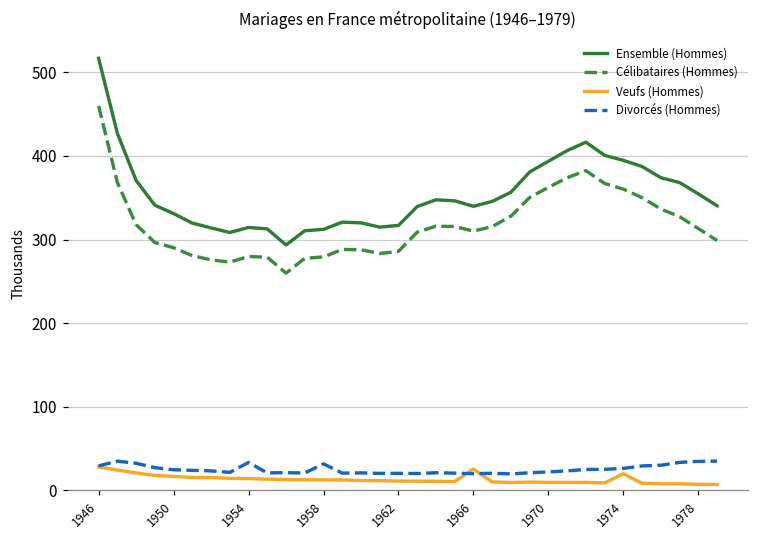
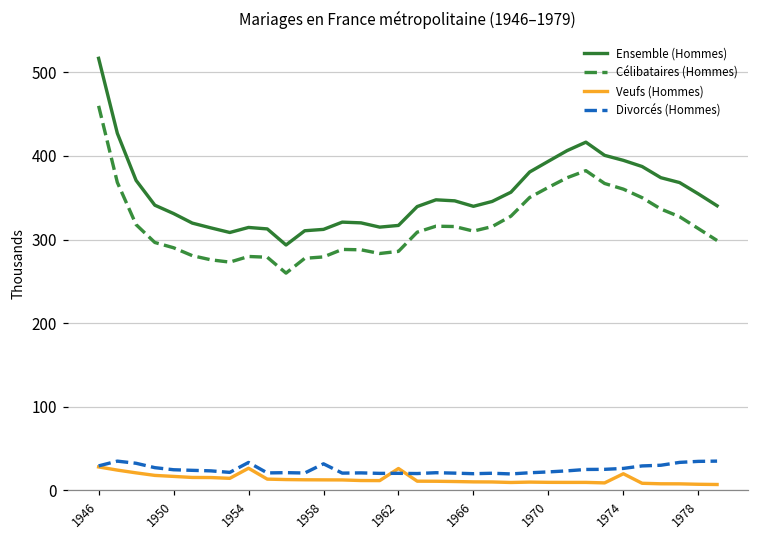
Veufs (Hommes), 1954: 10 -> 30
Veufs (Hommes), 1962: 10 -> 30
Veufs (Hommes), 1966: 30 -> 10
